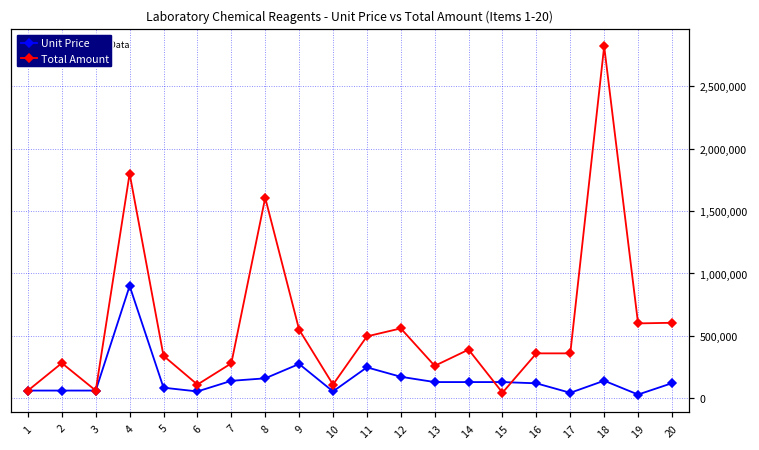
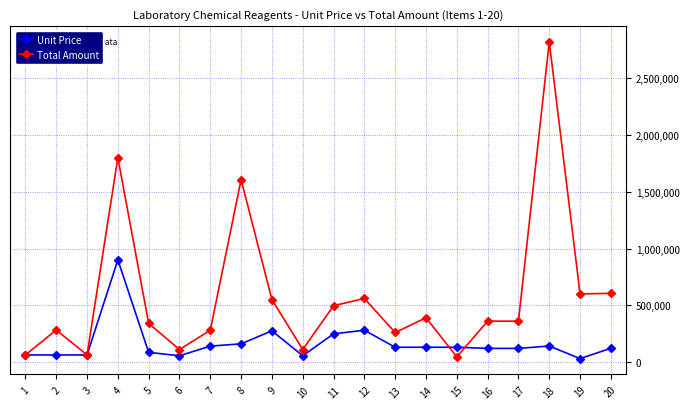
Unit Price, 12: 170,000 -> 280,000
Unit Price, 17: 40,000 -> 120,000
